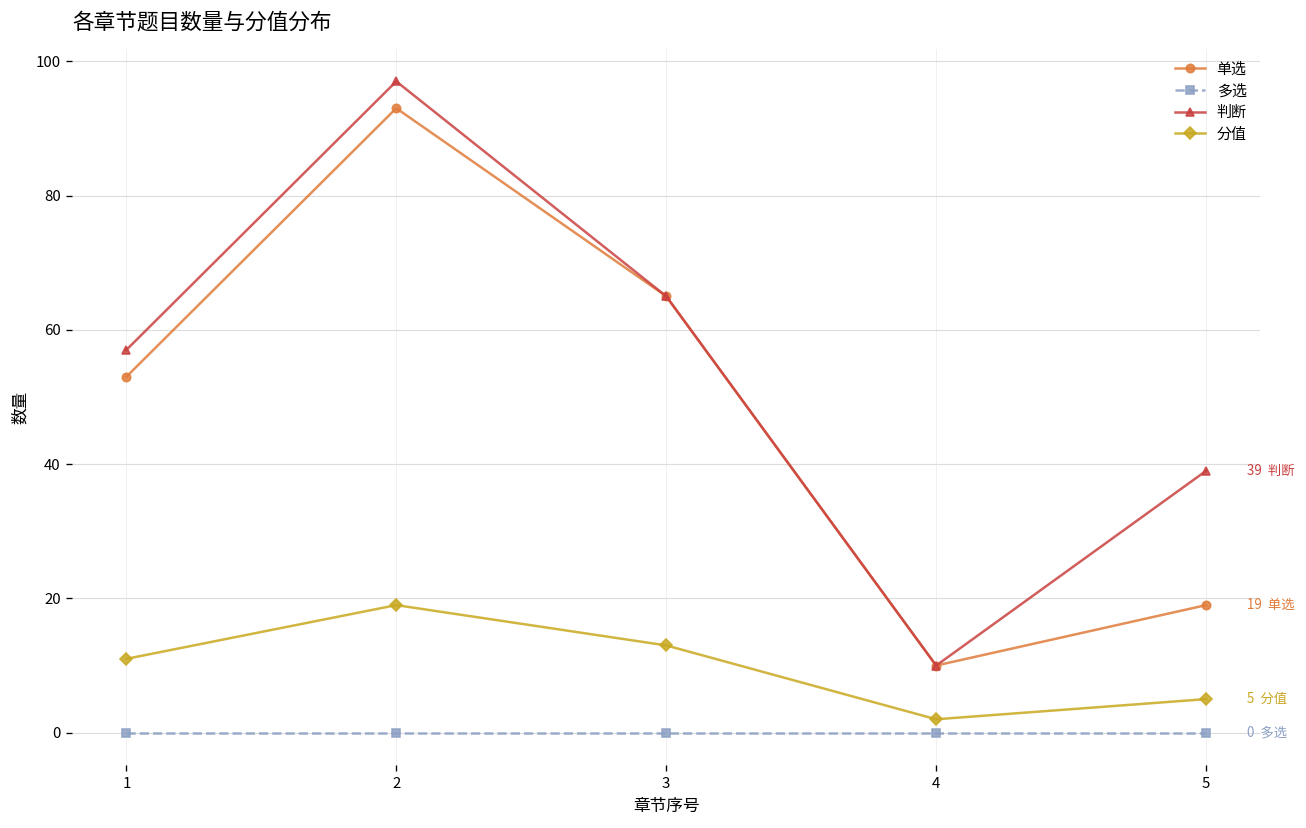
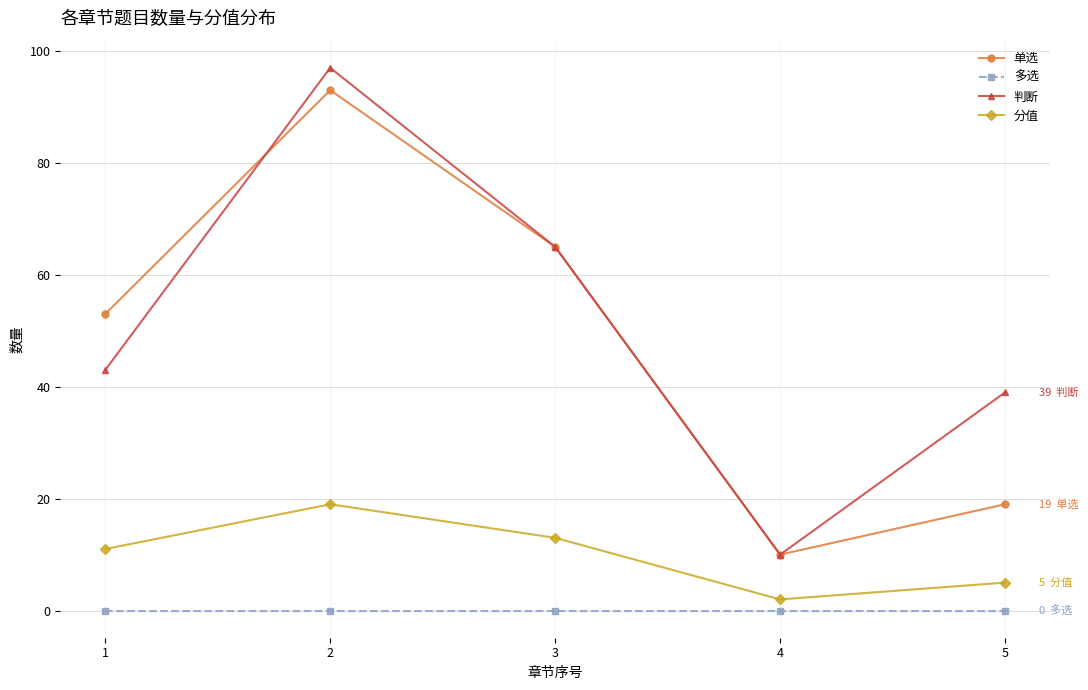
判断, 1: 57 -> 43
